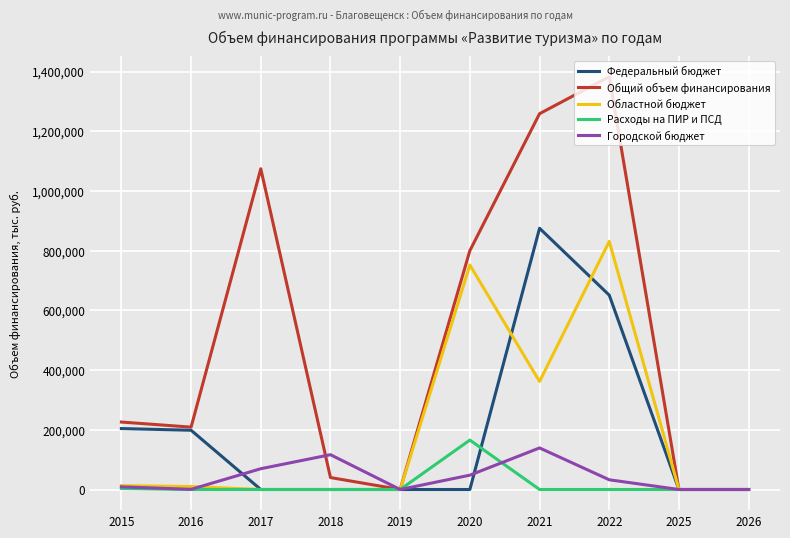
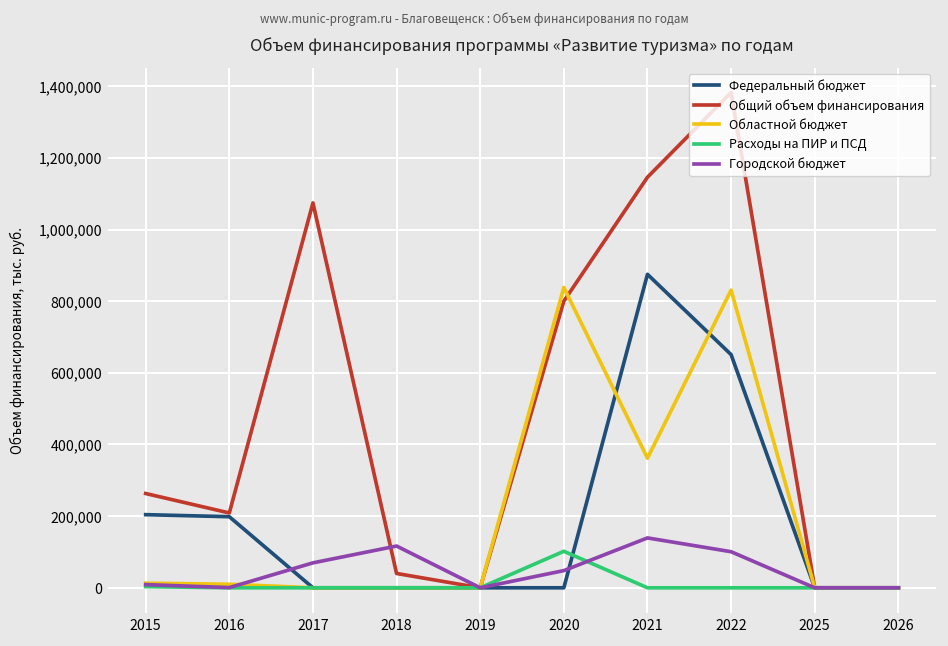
Общий объем финансирования, 2015: 230,000 -> 260,000
Областной бюджет, 2020: 750,000 -> 840,000
Расходы на ПИР и ПСД, 2020: 170,000 -> 100,000
Общий объем финансирования, 2021: 1,260,000 -> 1,150,000
Городской бюджет, 2022: 30,000 -> 100,000
